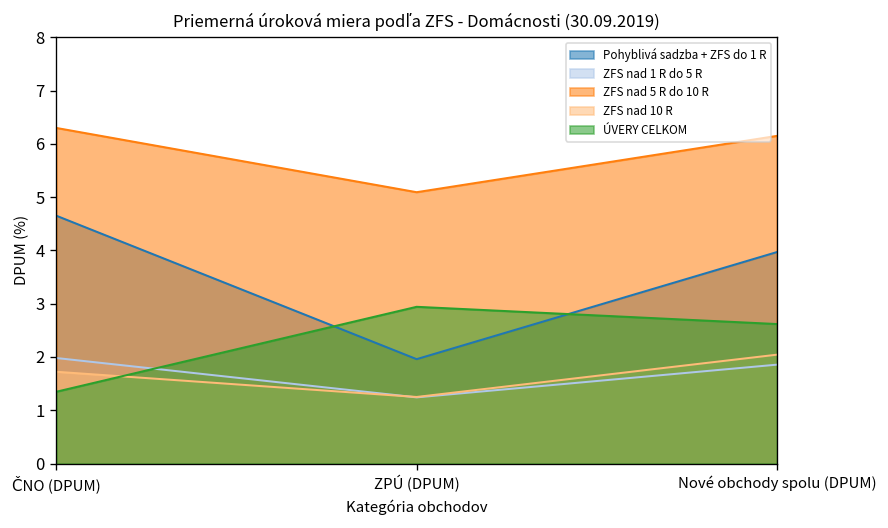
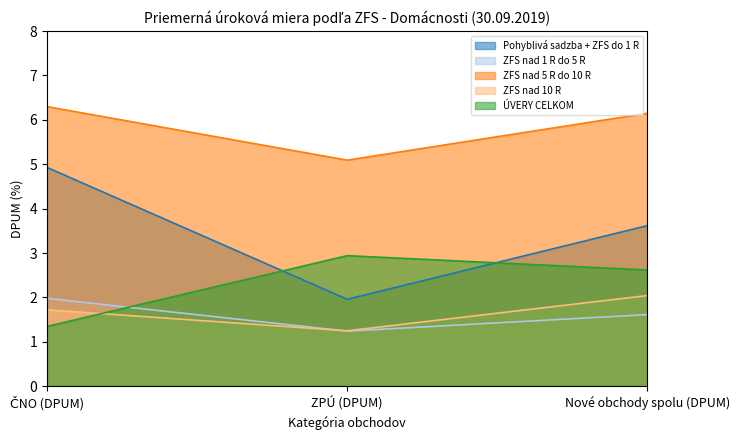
Pohyblivá sadzba + ZFS do 1 R, ČNO (DPUM): 4.7 -> 4.9
Pohyblivá sadzba + ZFS do 1 R, Nové obchody spolu (DPUM): 4.0 -> 3.6
ZFS nad 1 R do 5 R, Nové obchody spolu (DPUM): 1.9 -> 1.6
